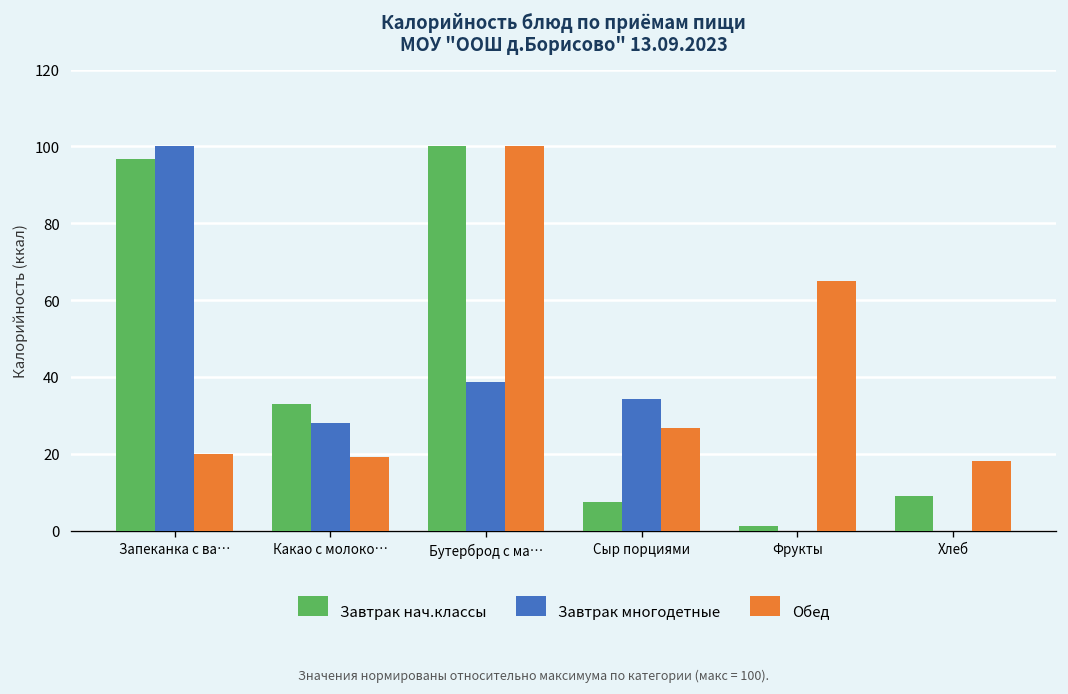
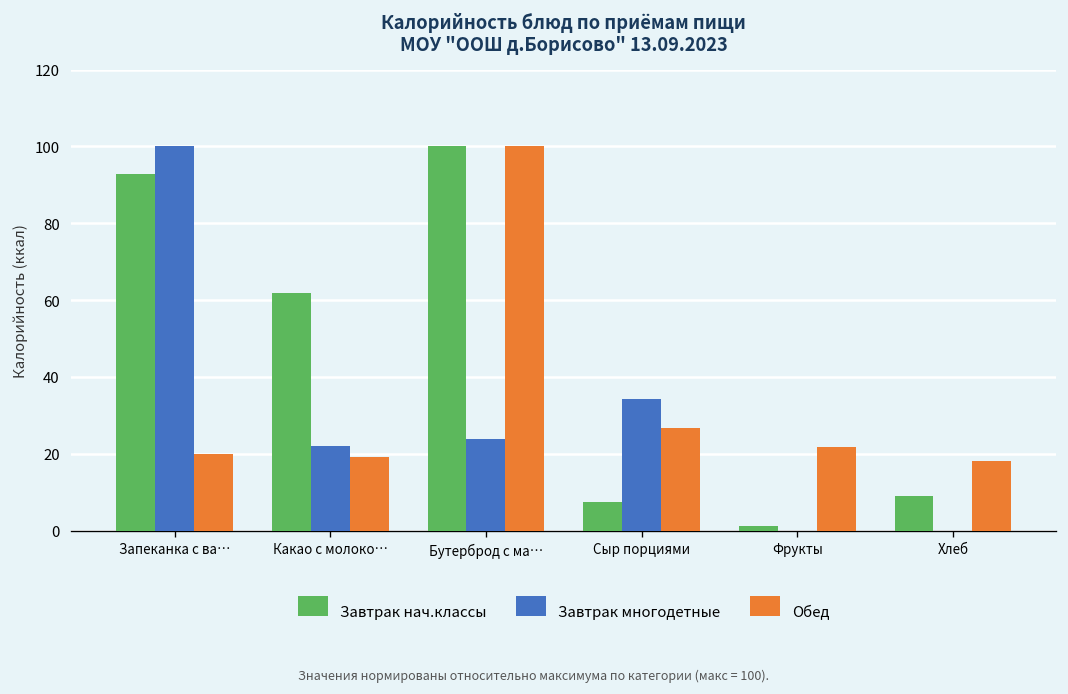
Завтрак нач.классы, Запеканка с ва…: 97 -> 93
Завтрак нач.классы, Какао с молоко…: 33 -> 62
Завтрак многодетные, Какао с молоко…: 28 -> 22
Завтрак многодетные, Бутерброд с ма…: 39 -> 24
Обед, Фрукты: 65 -> 22
